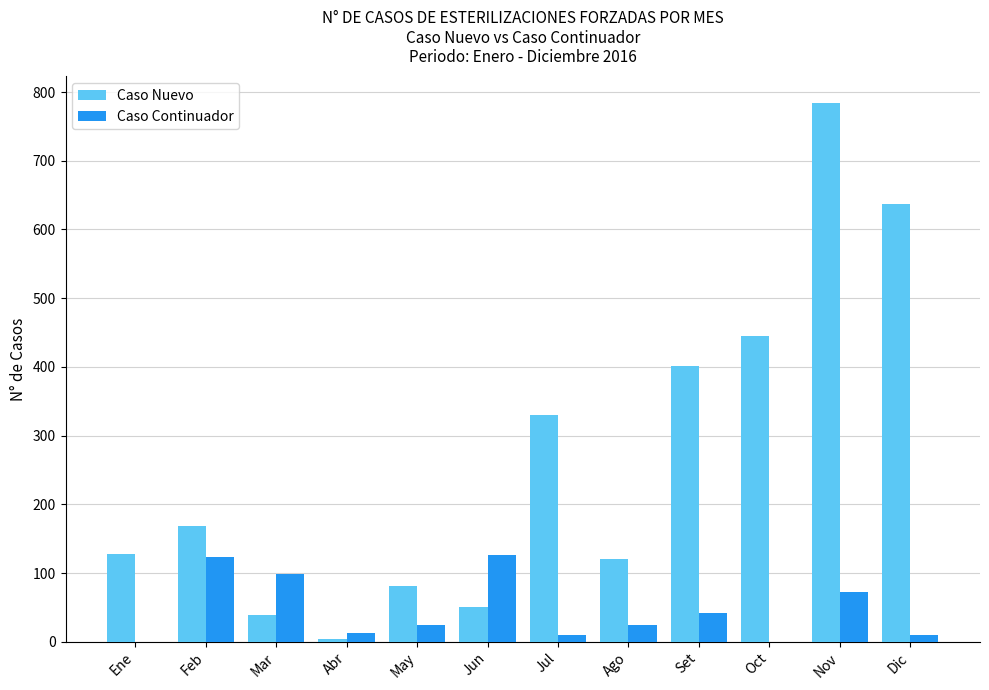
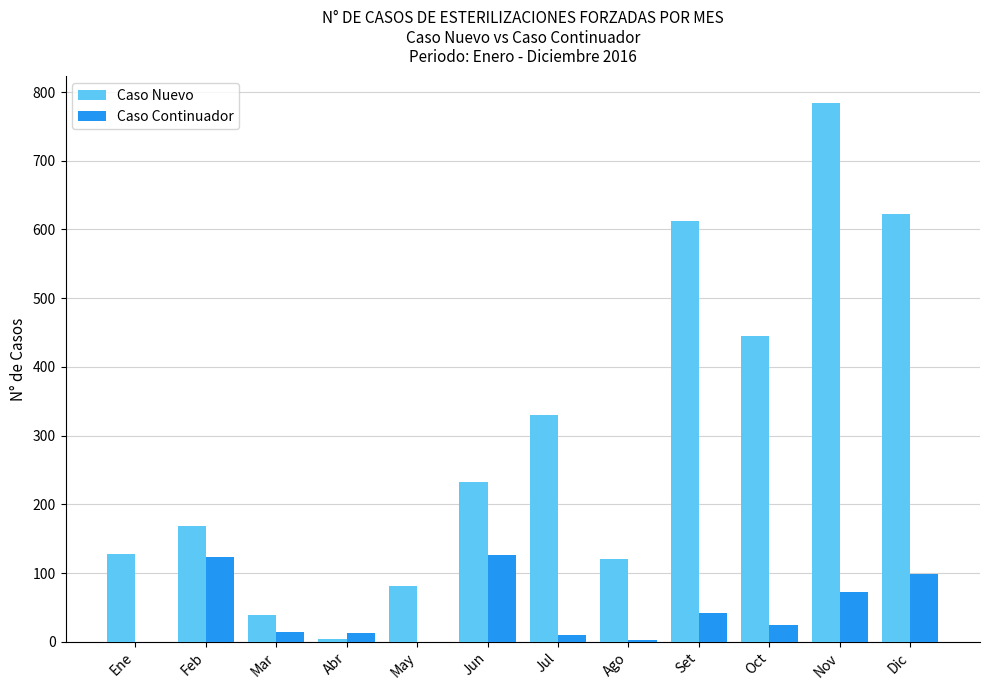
Caso Continuador, Mar: 100 -> 10
Caso Continuador, May: 30 -> 0
Caso Nuevo, Jun: 50 -> 230
Caso Continuador, Ago: 20 -> 0
Caso Nuevo, Set: 400 -> 610
Caso Continuador, Oct: 0 -> 30
Caso Nuevo, Dic: 640 -> 620
Caso Continuador, Dic: 10 -> 100
